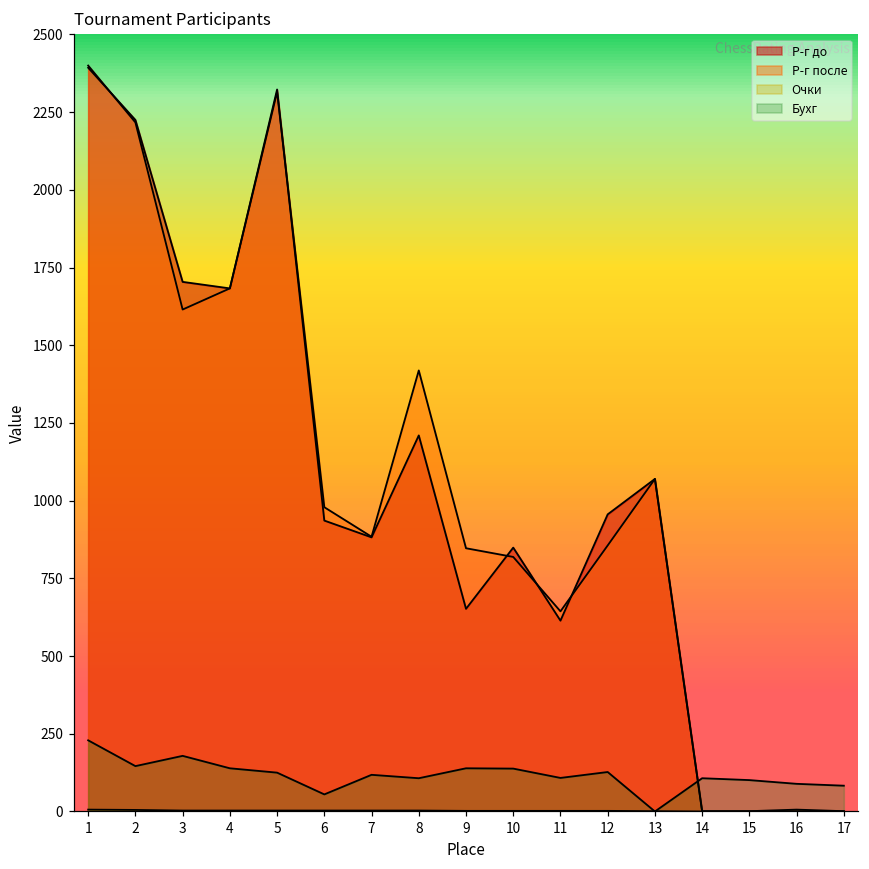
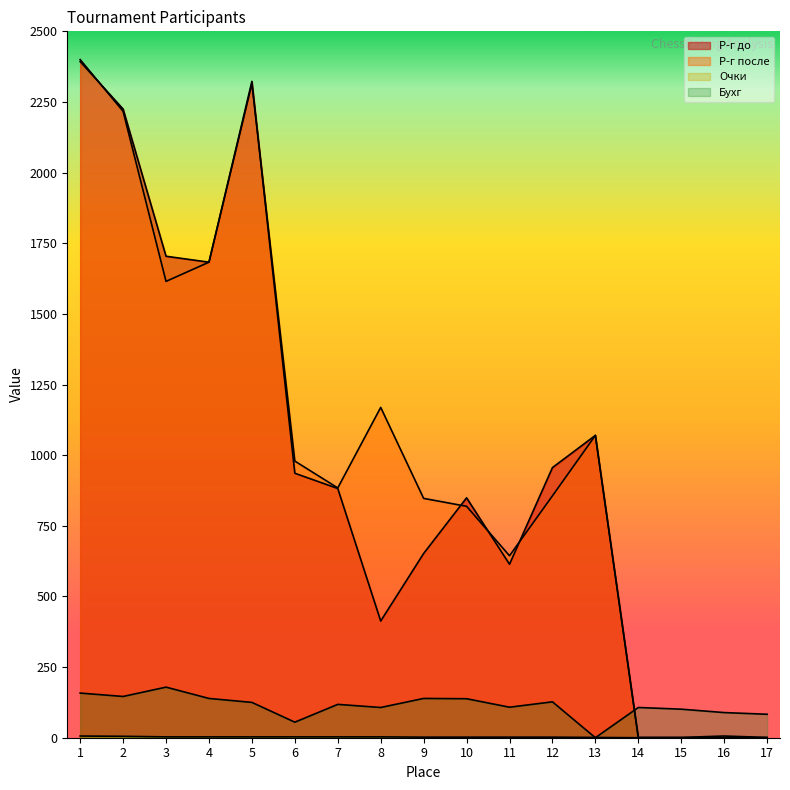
Бухг, 1: 230 -> 160
Р-г до, 8: 1210 -> 410
Р-г после, 8: 1420 -> 1170
